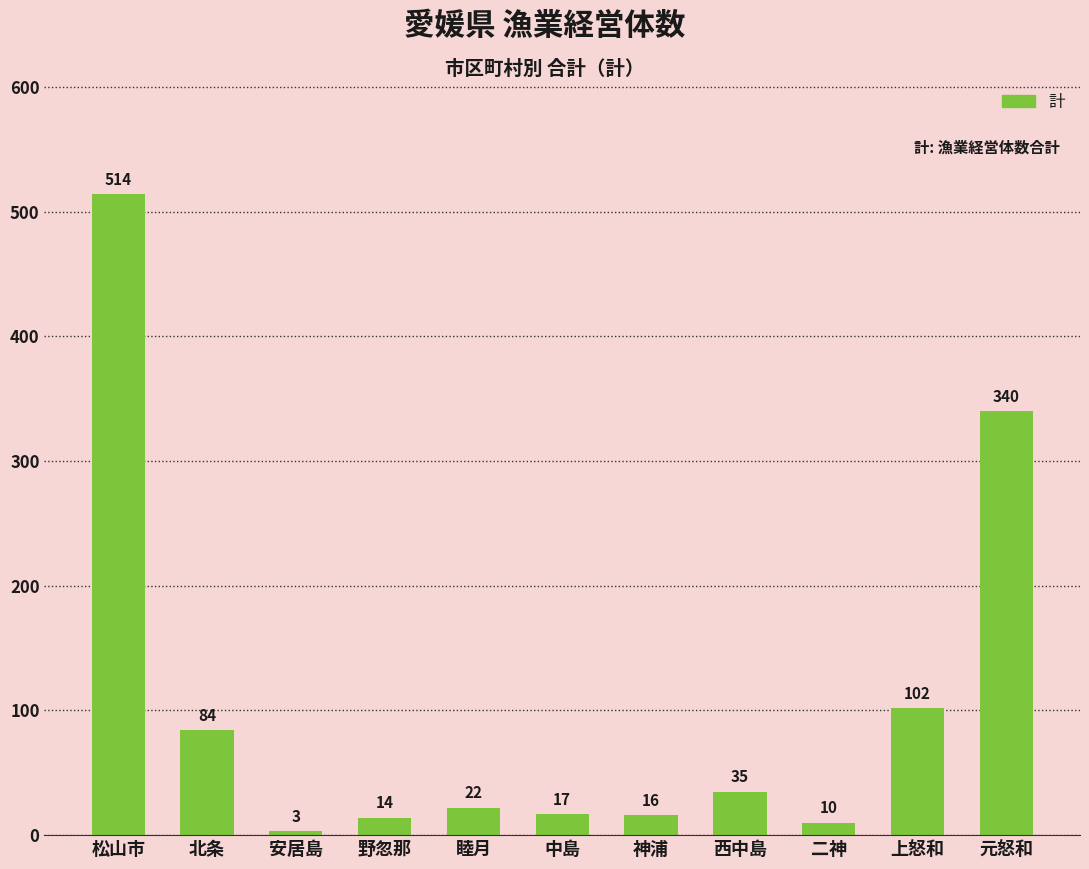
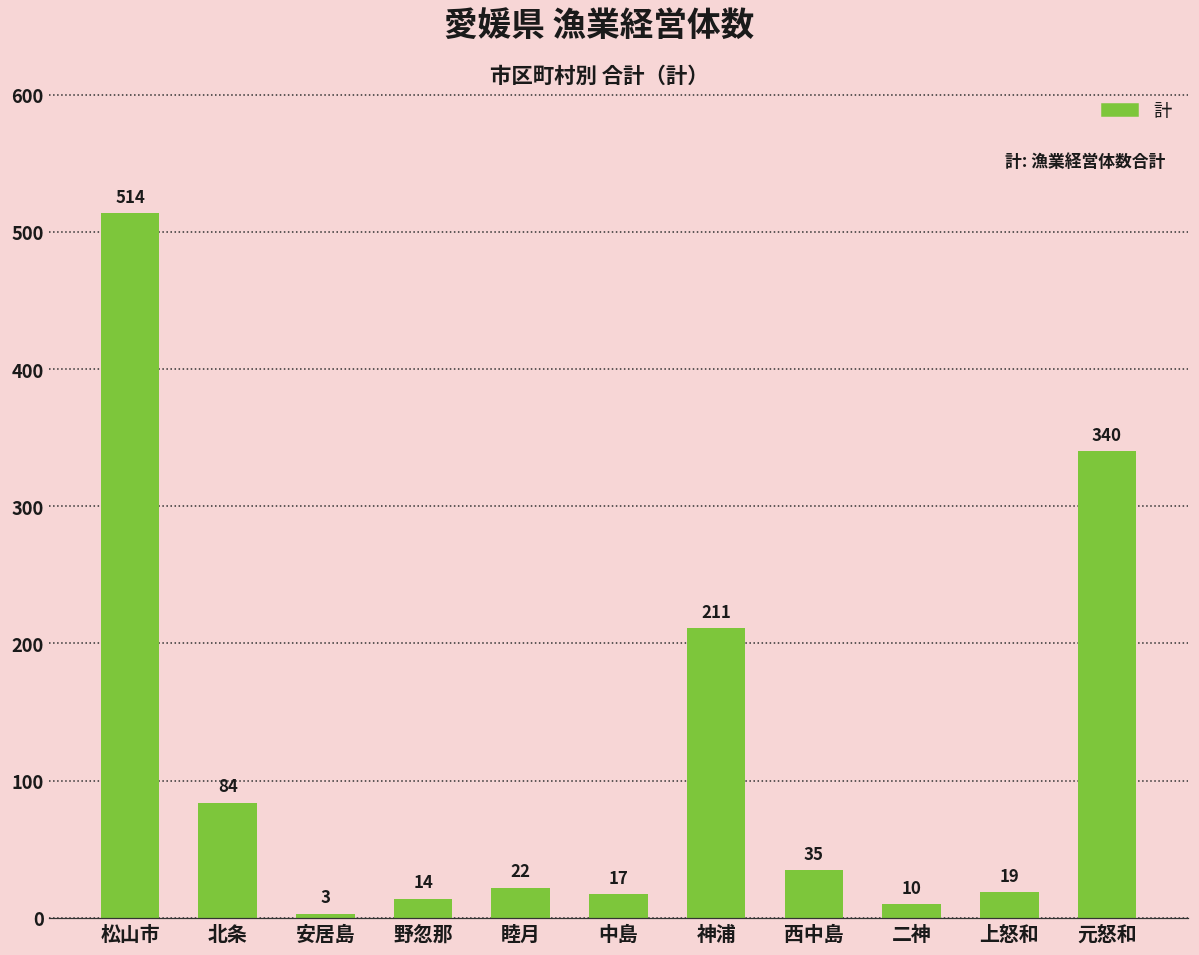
神浦: 16 -> 211
上怒和: 102 -> 19
